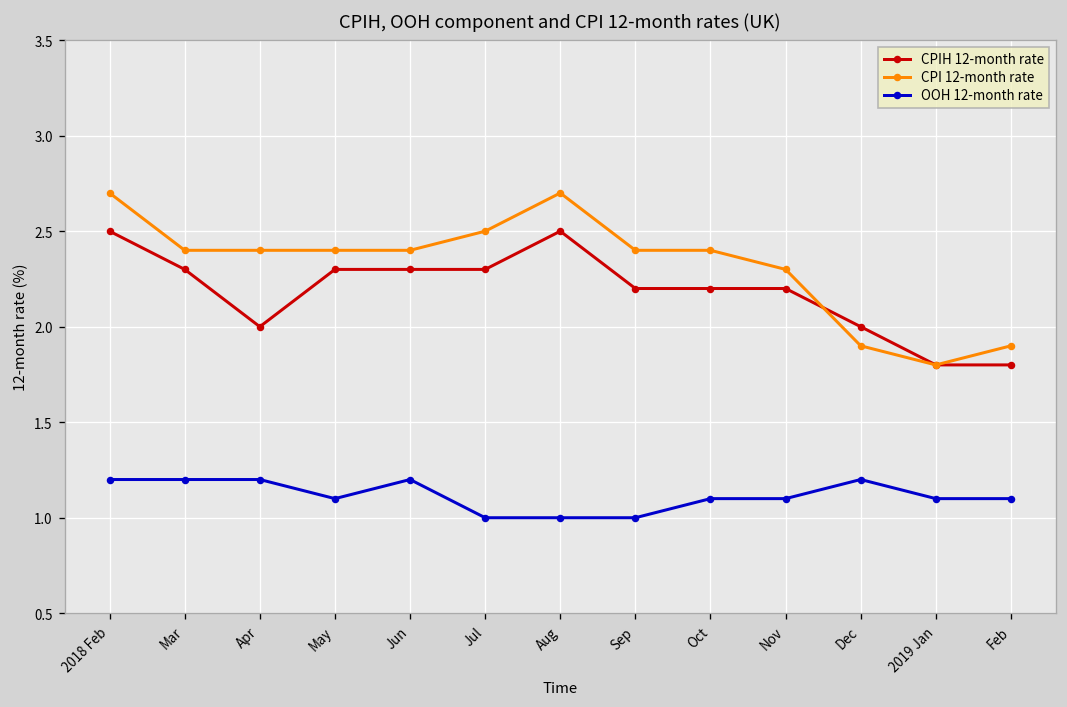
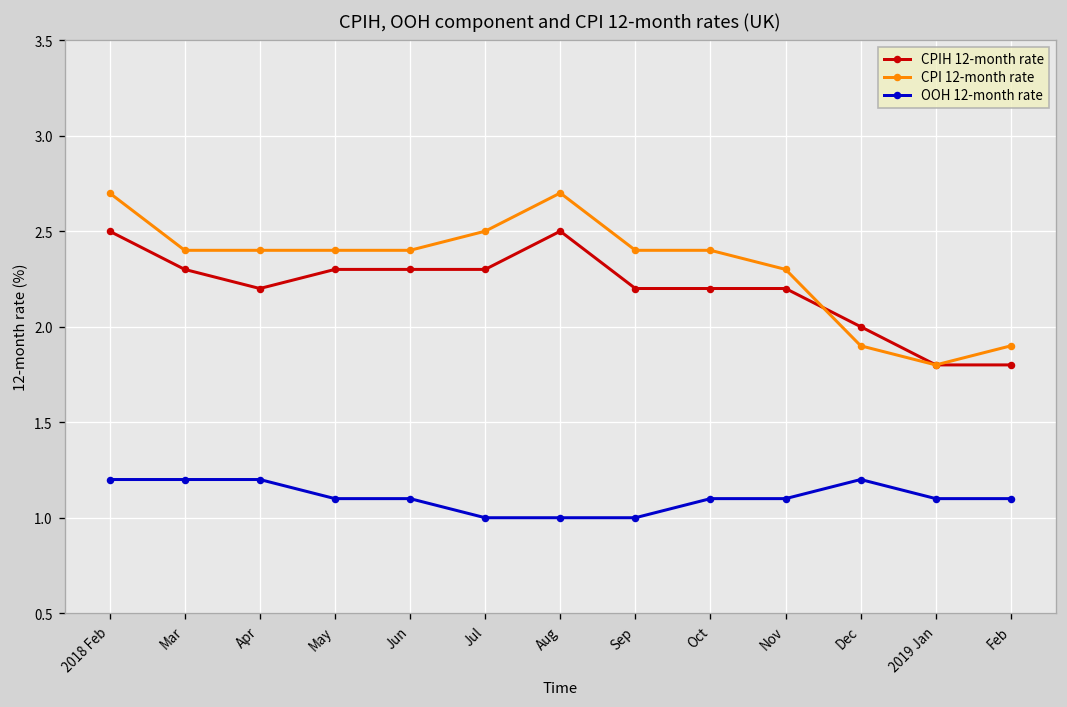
CPIH 12-month rate, Apr: 2.0 -> 2.2
OOH 12-month rate, Jun: 1.2 -> 1.1
